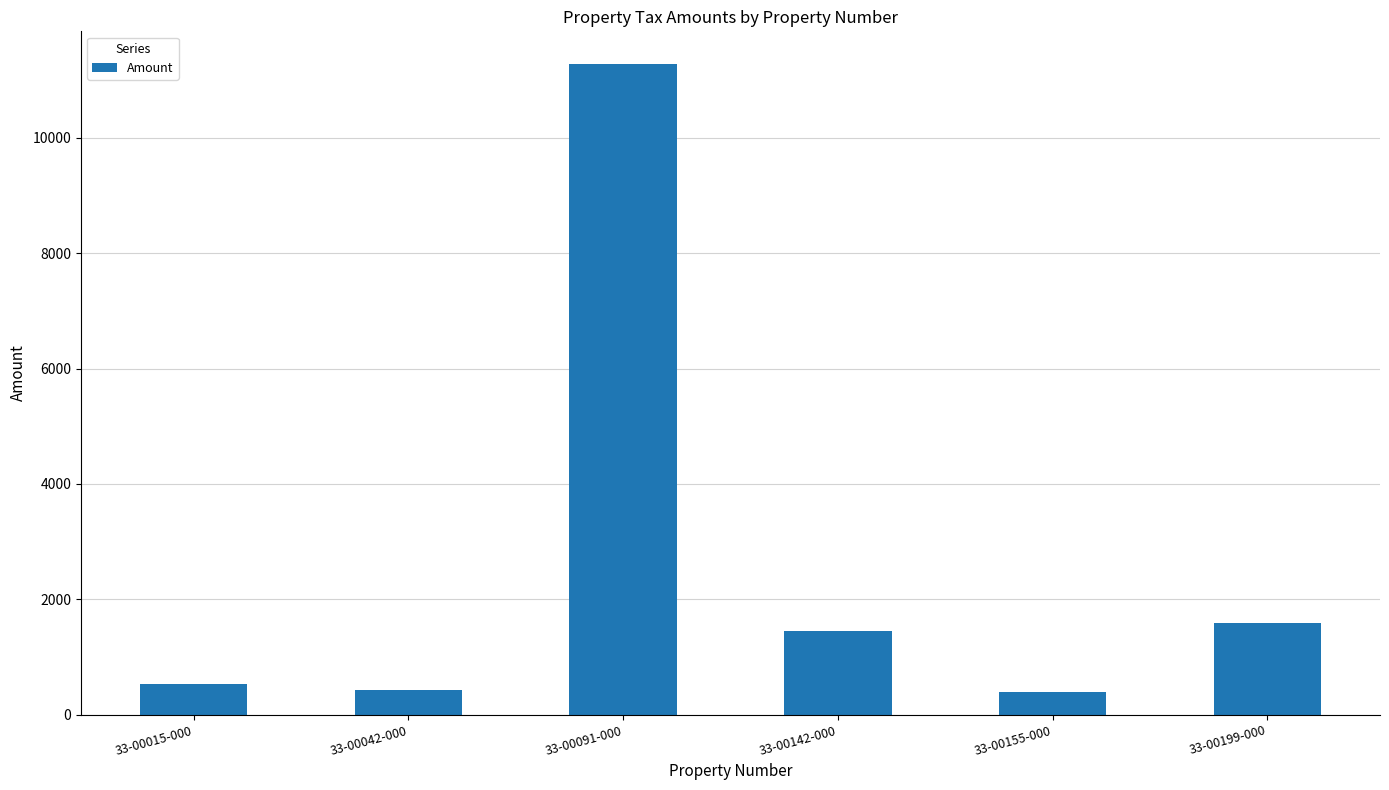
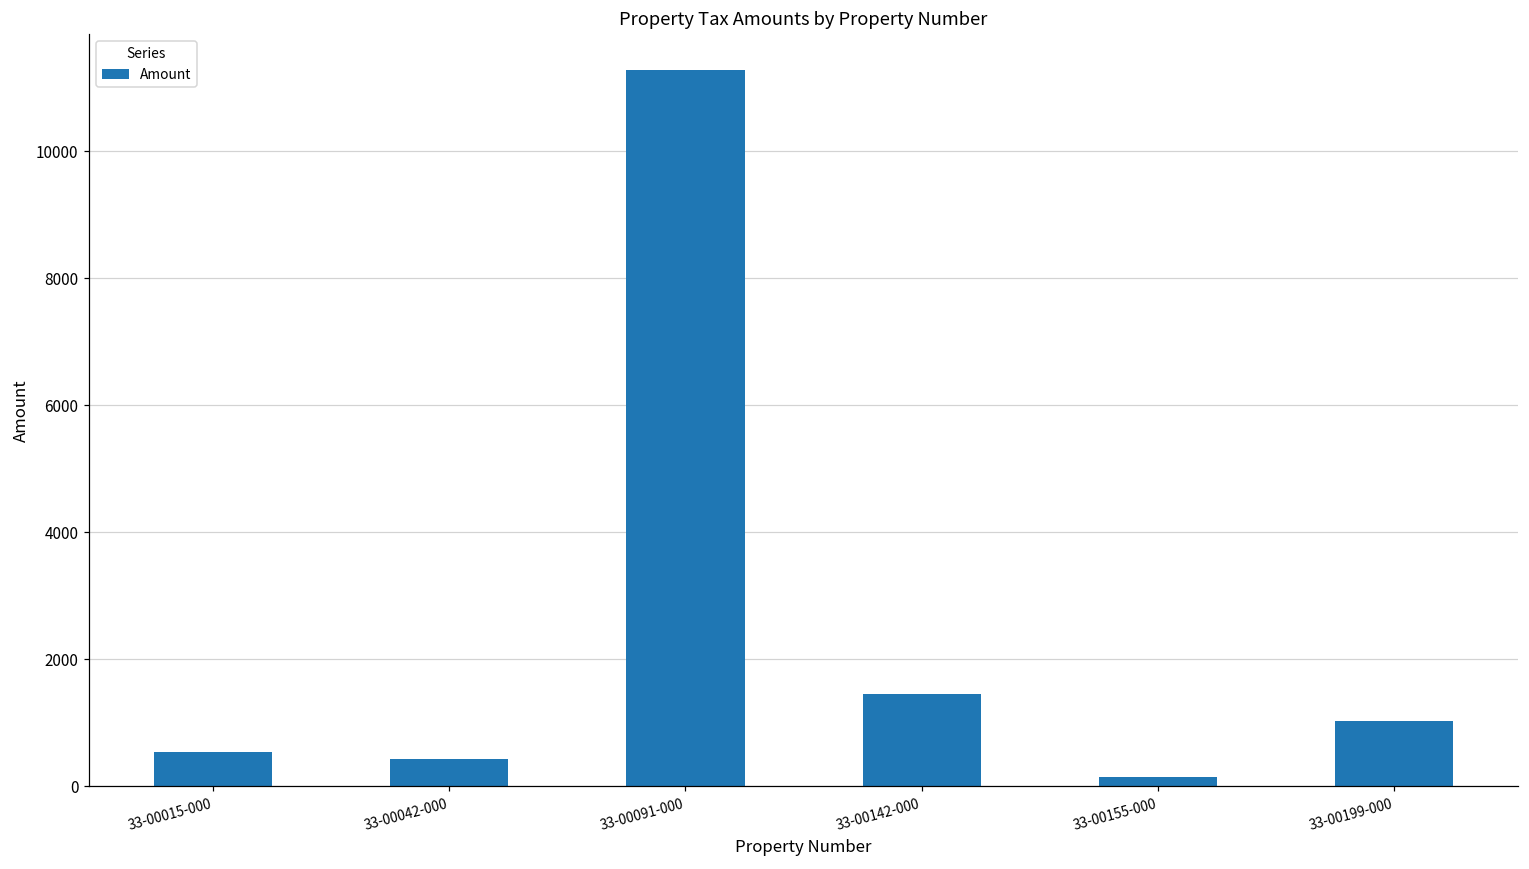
33-00155-000: 400 -> 100
33-00199-000: 1600 -> 1000
